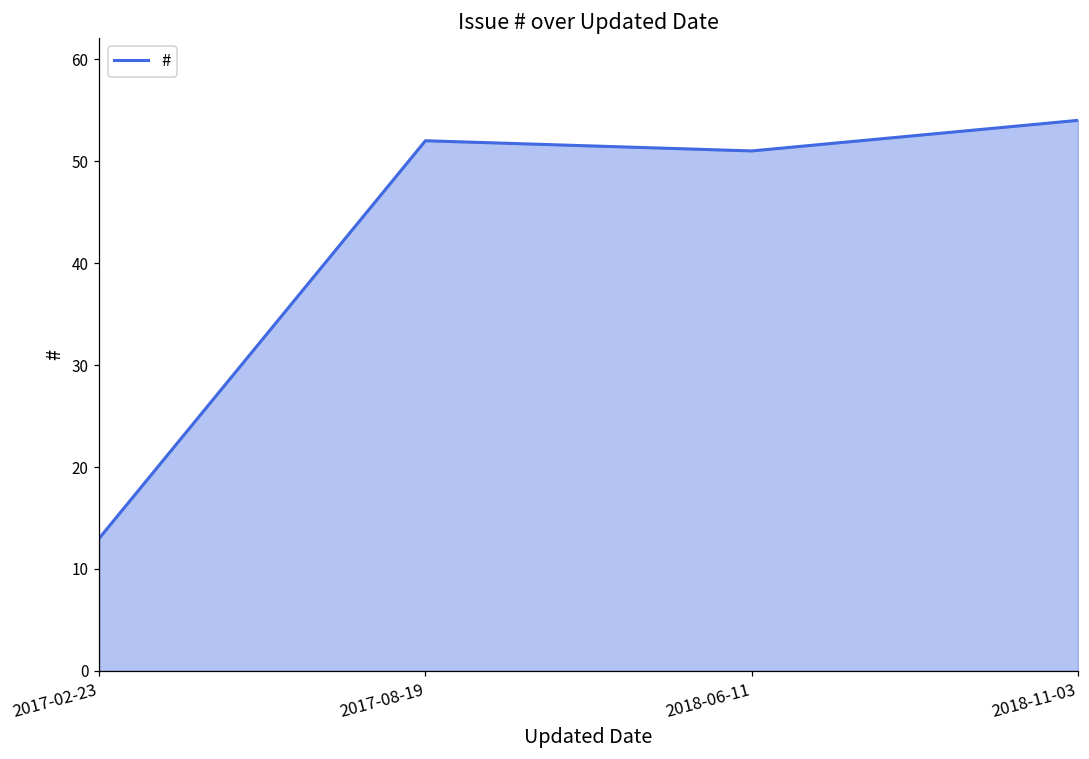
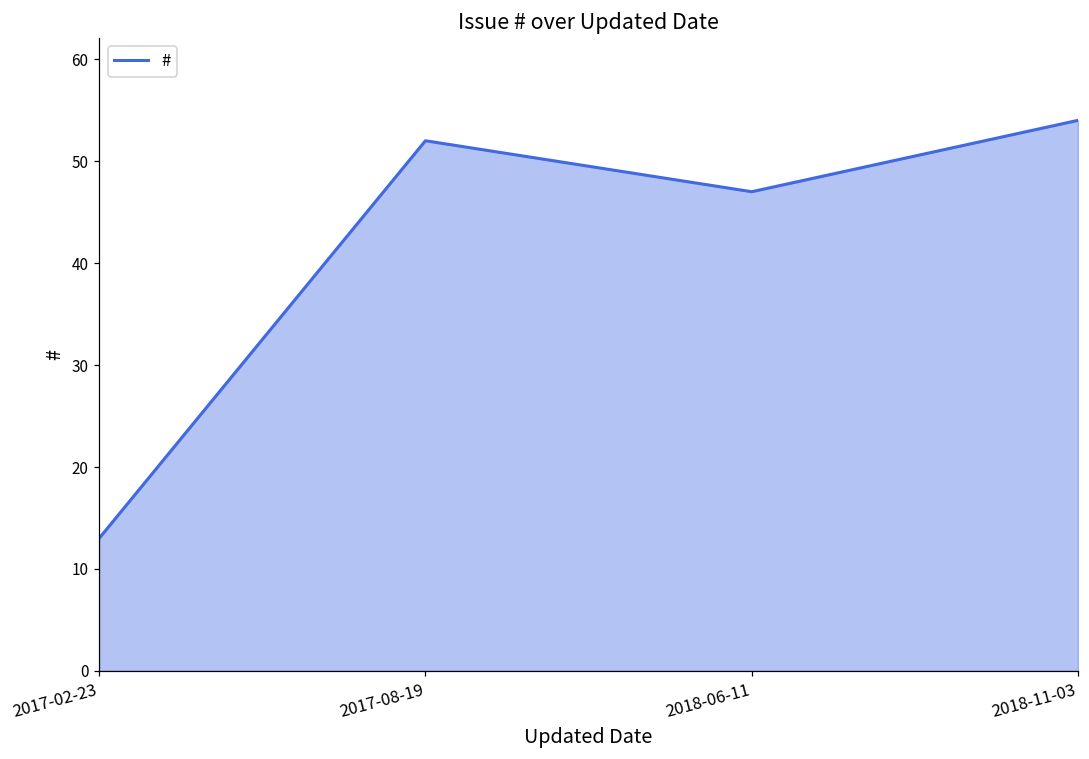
2018-06-11: 51 -> 47
